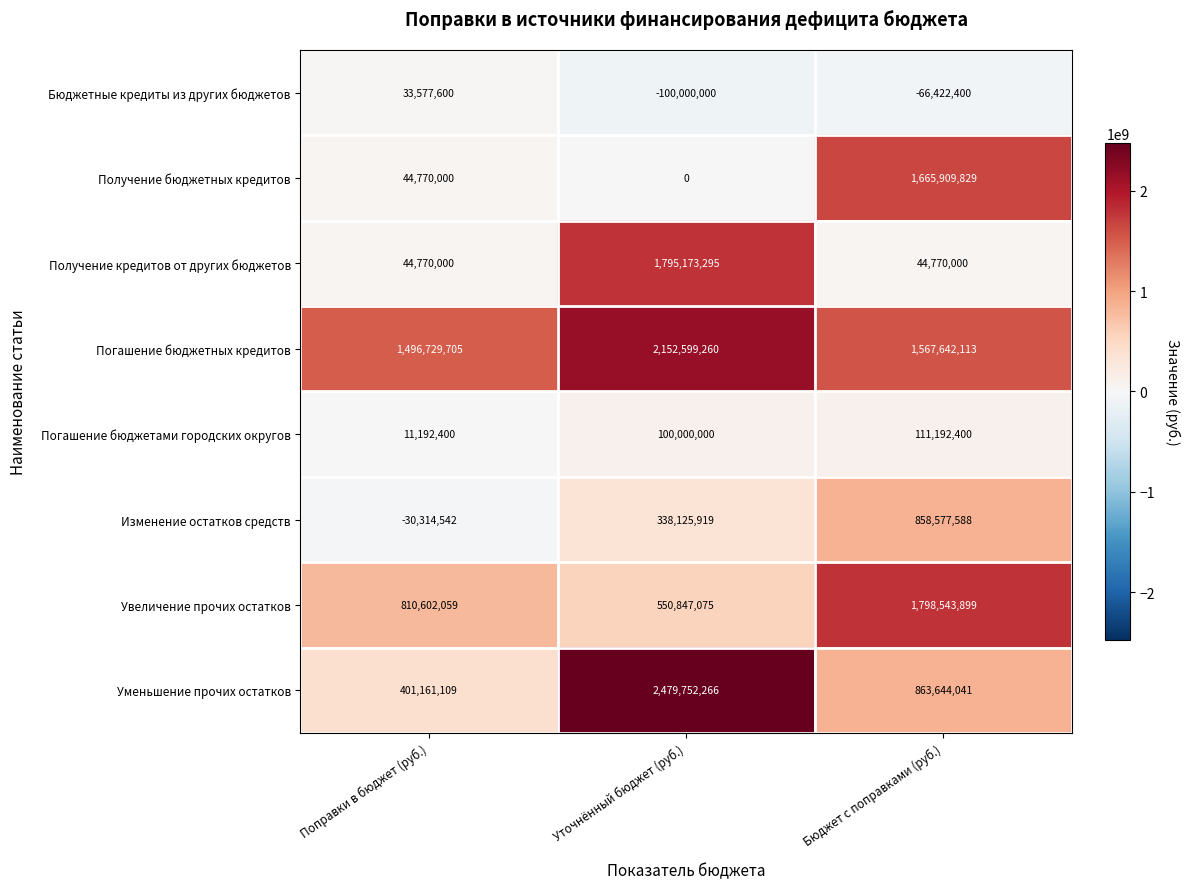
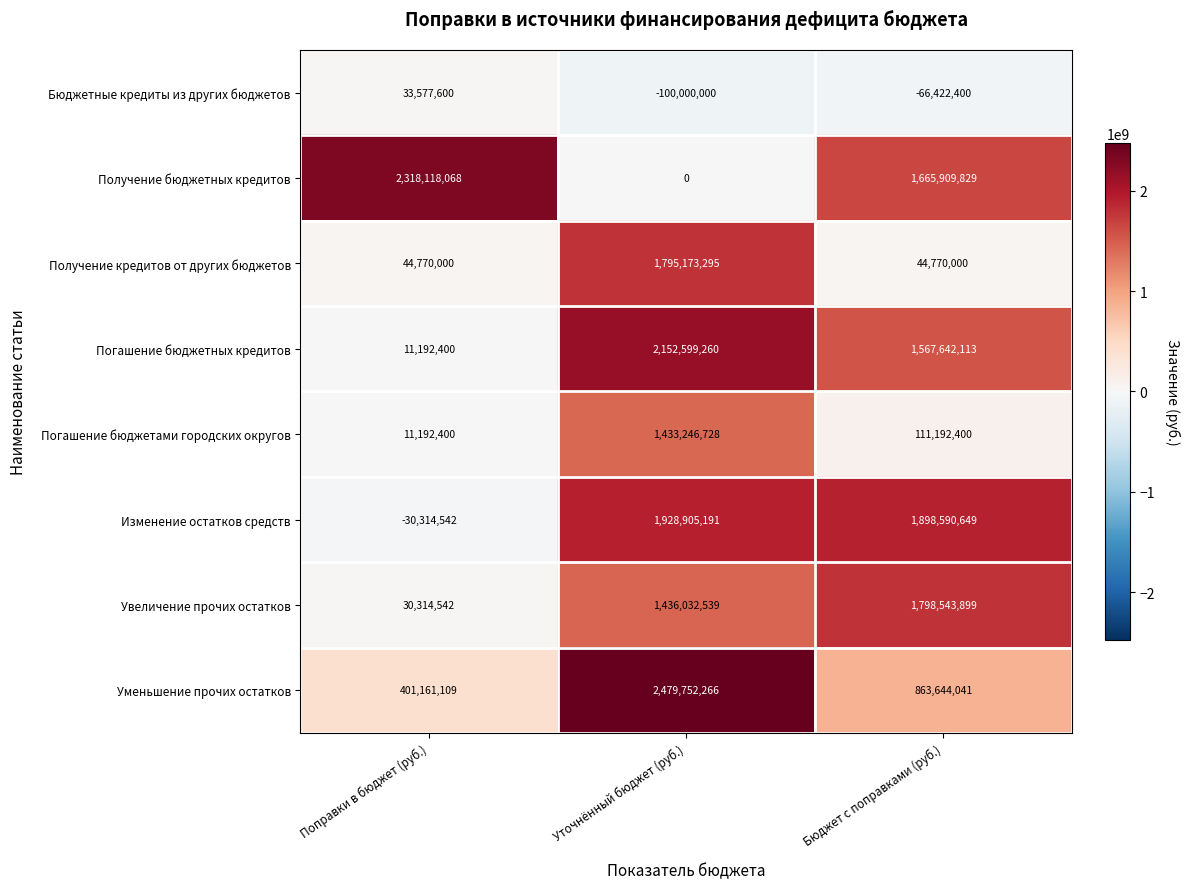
Получение бюджетных кредитов, Поправки в бюджет (руб.): 44,770,000 -> 2,318,118,068
Погашение бюджетных кредитов, Поправки в бюджет (руб.): 1,496,729,705 -> 11,192,400
Погашение бюджетами городских округов, Уточнённый бюджет (руб.): 100,000,000 -> 1,433,246,728
Изменение остатков средств, Уточнённый бюджет (руб.): 338,125,919 -> 1,928,905,191
Изменение остатков средств, Бюджет с поправками (руб.): 858,577,588 -> 1,898,590,649
Увеличение прочих остатков, Поправки в бюджет (руб.): 810,602,059 -> 30,314,542
Увеличение прочих остатков, Уточнённый бюджет (руб.): 550,847,075 -> 1,436,032,539
